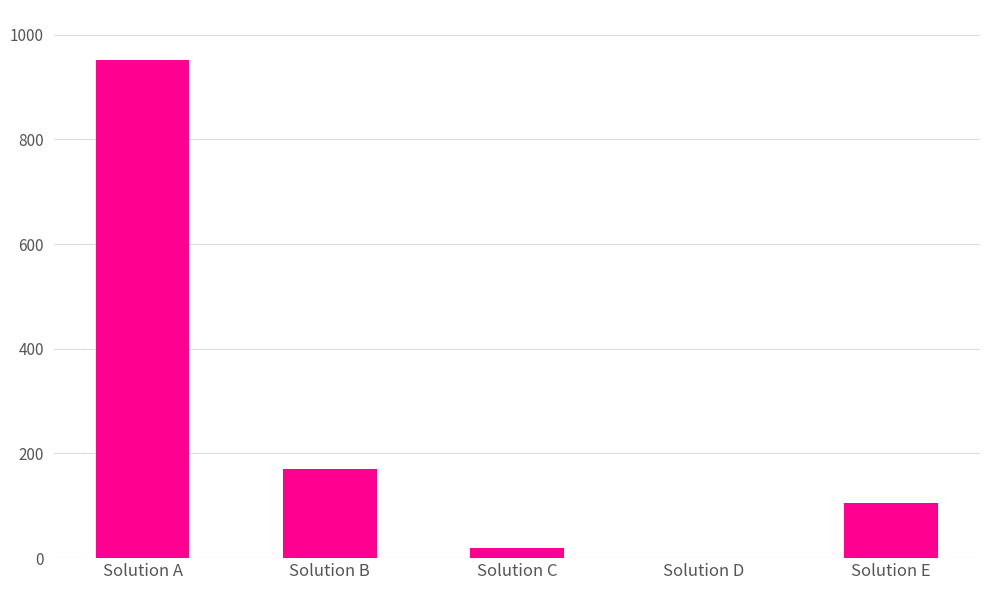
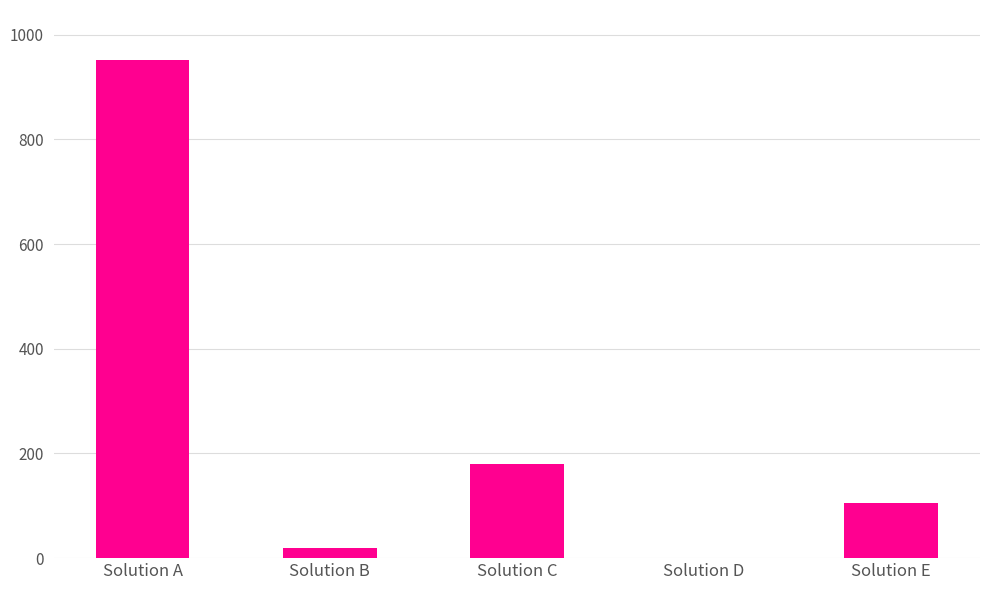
Solution B: 170 -> 20
Solution C: 20 -> 180
